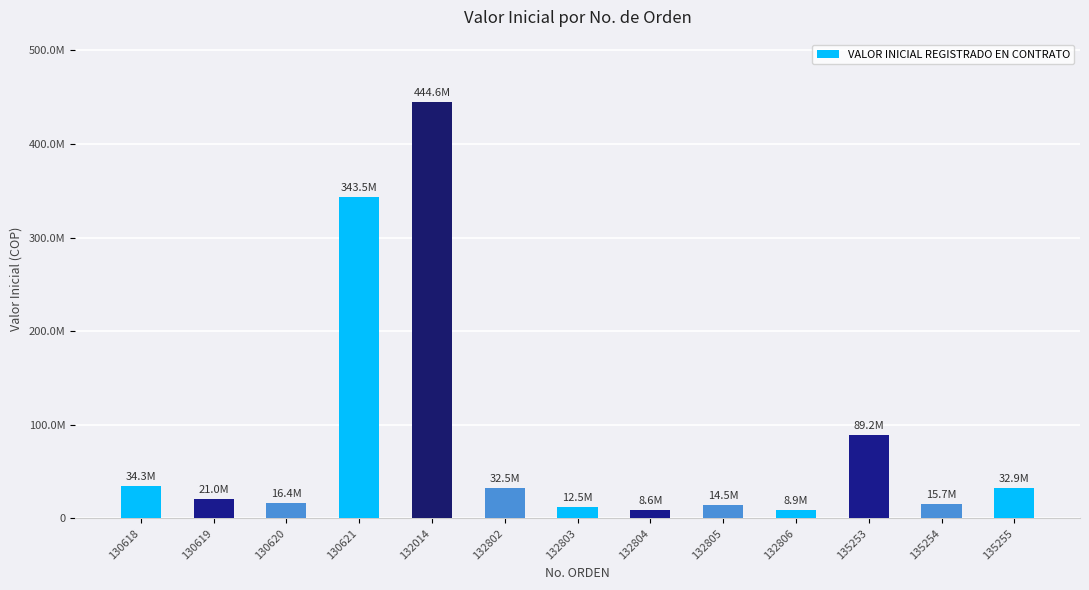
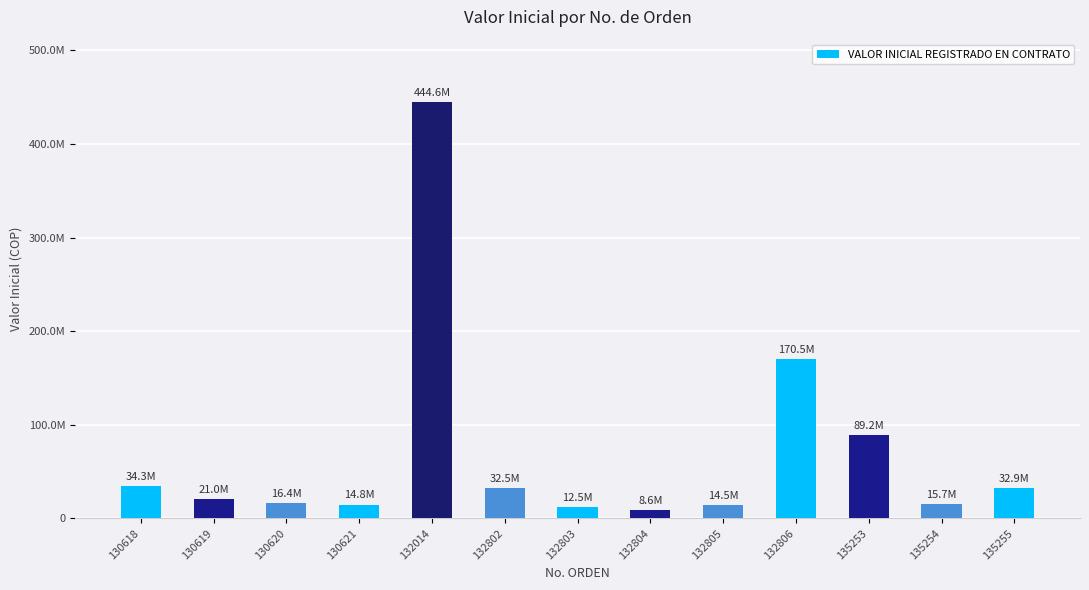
130621: 343.5M -> 14.8M
132806: 8.9M -> 170.5M
